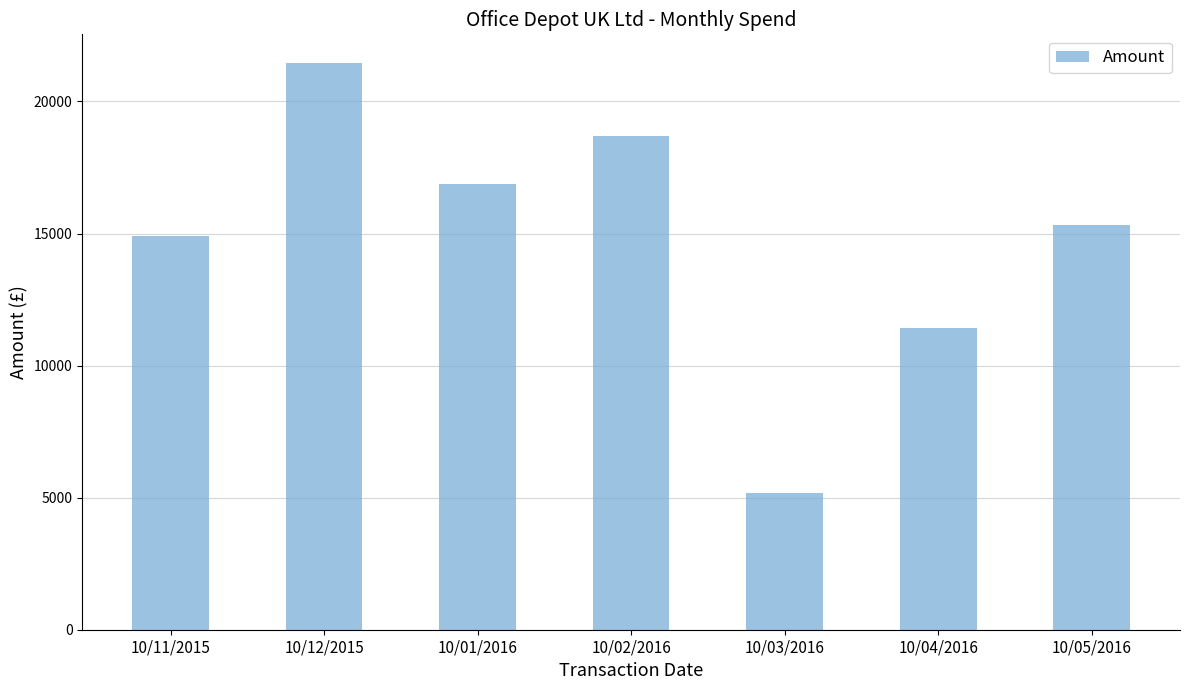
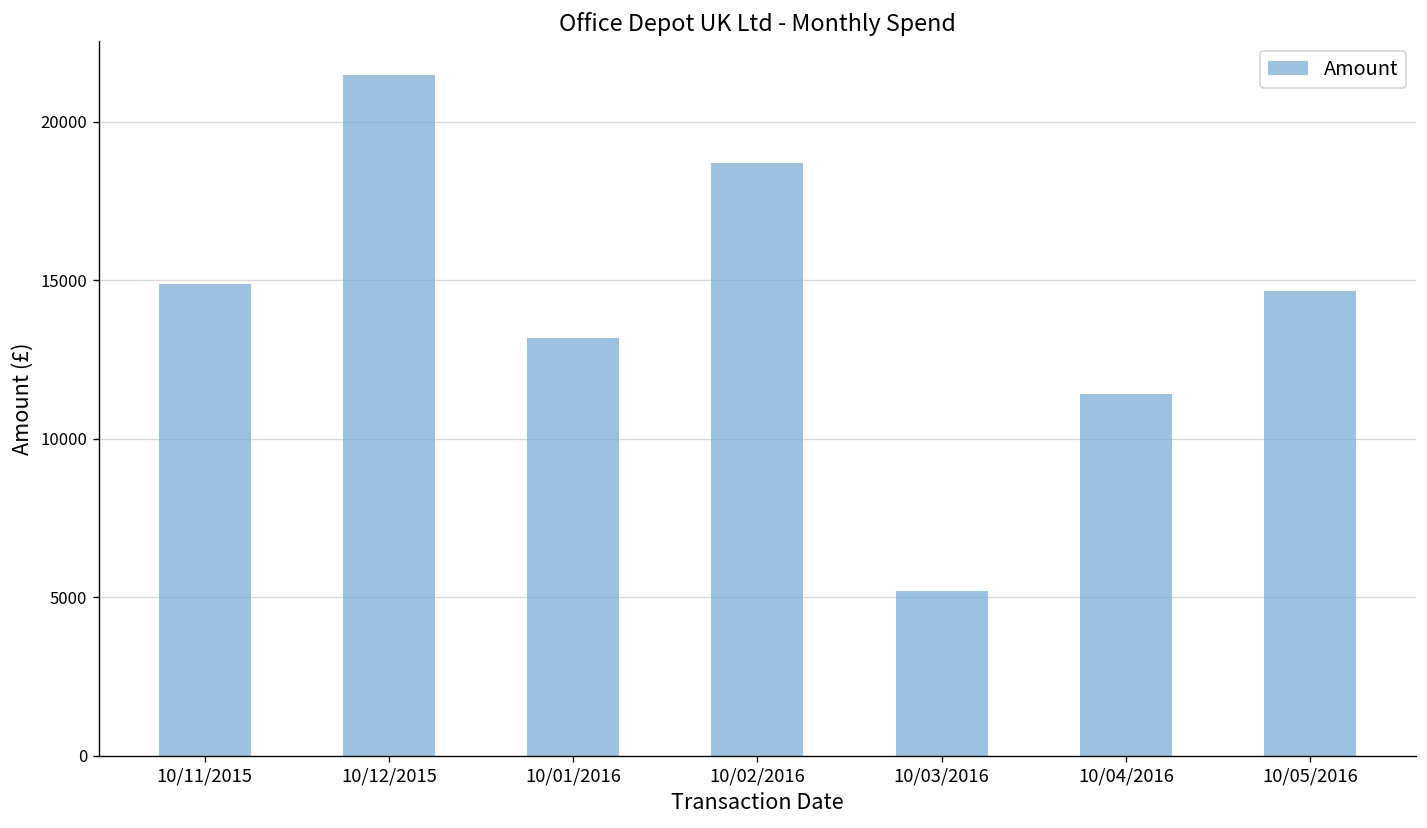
10/01/2016: 16900 -> 13200
10/05/2016: 15300 -> 14600
